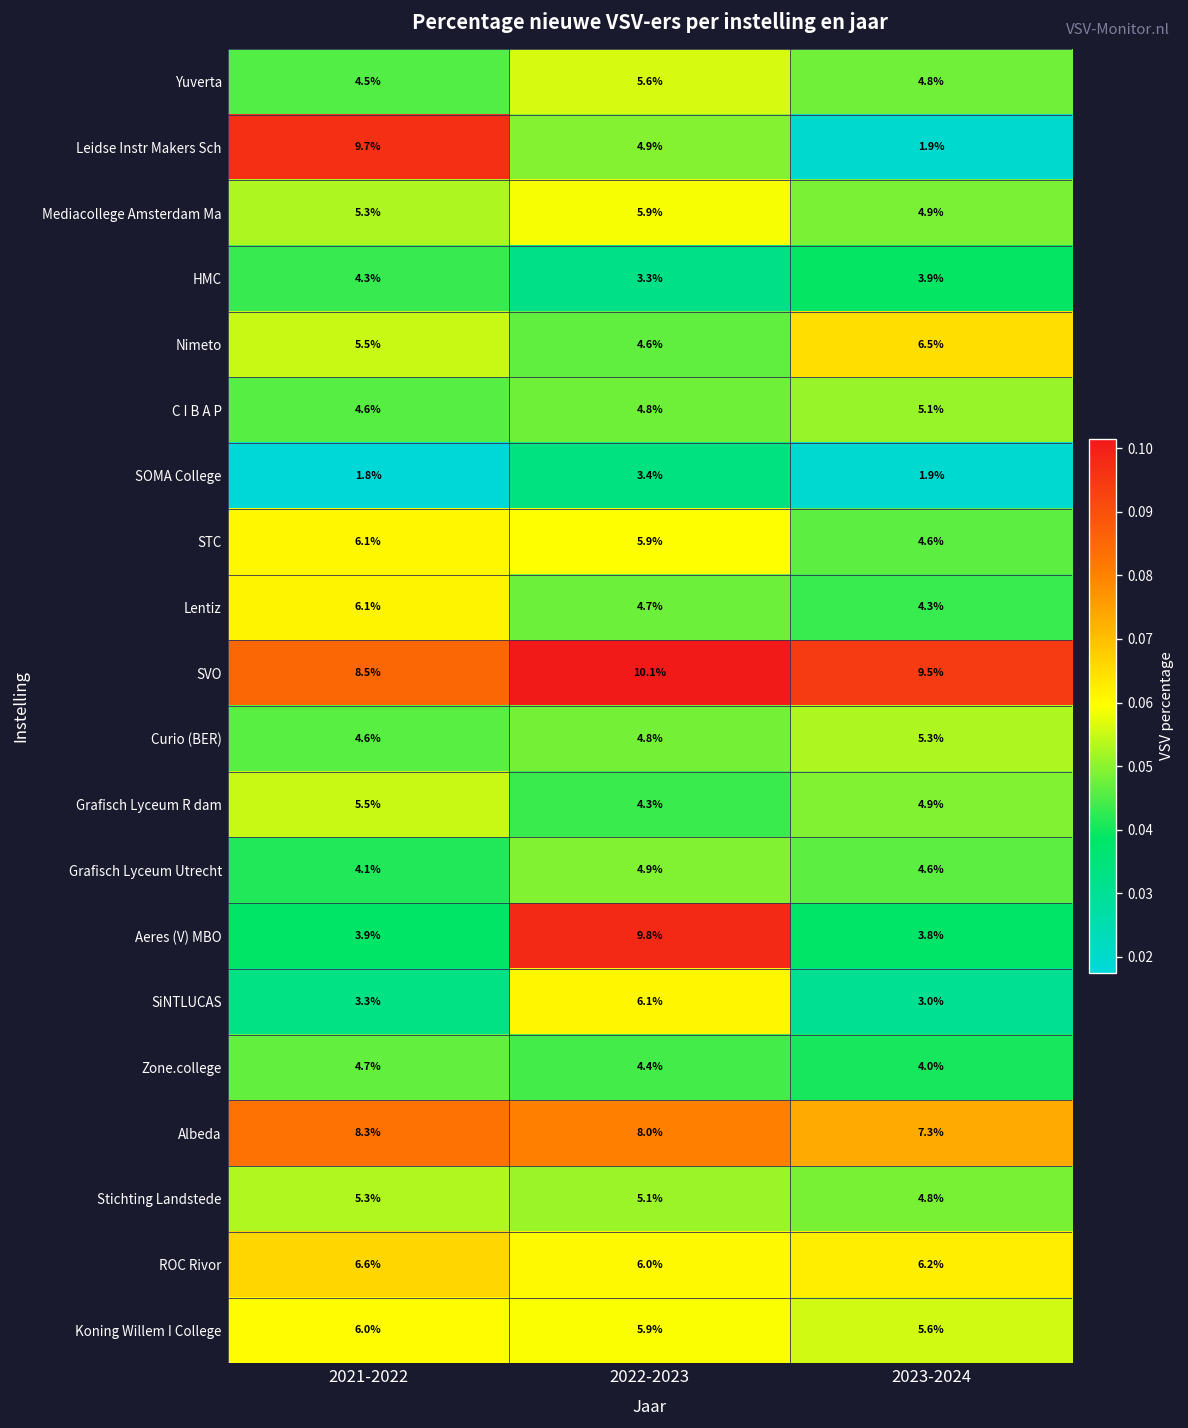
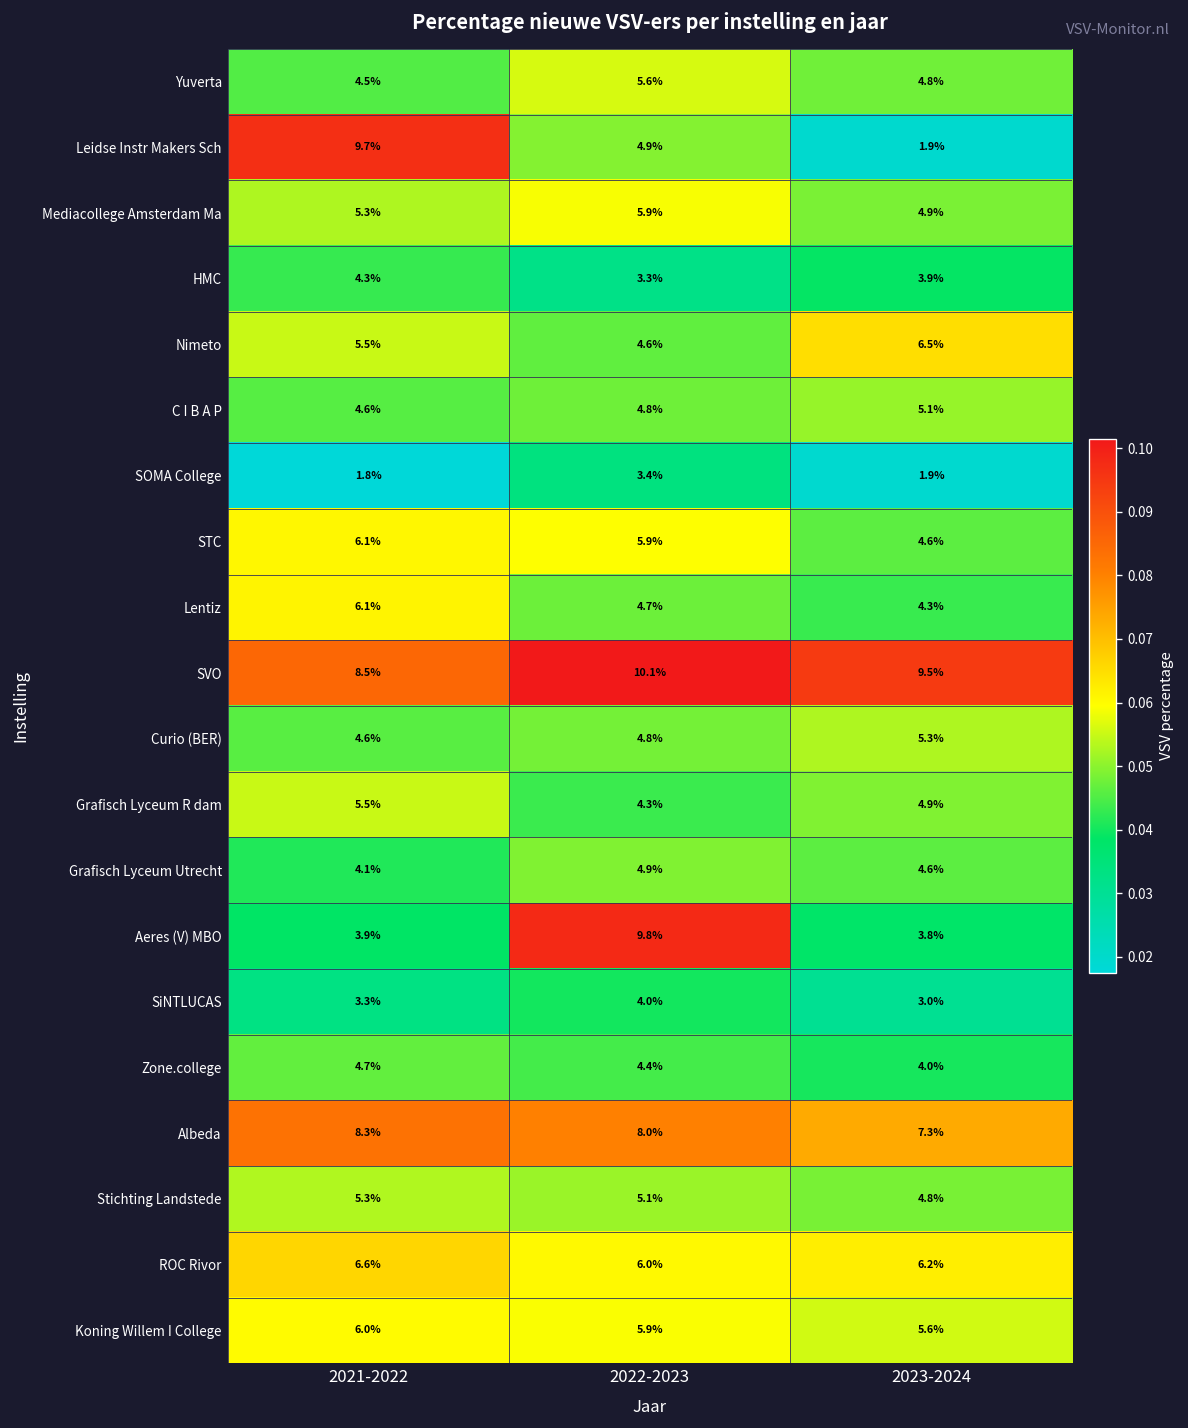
SiNTLUCAS, 2022-2023: 6.1% -> 4.0%
